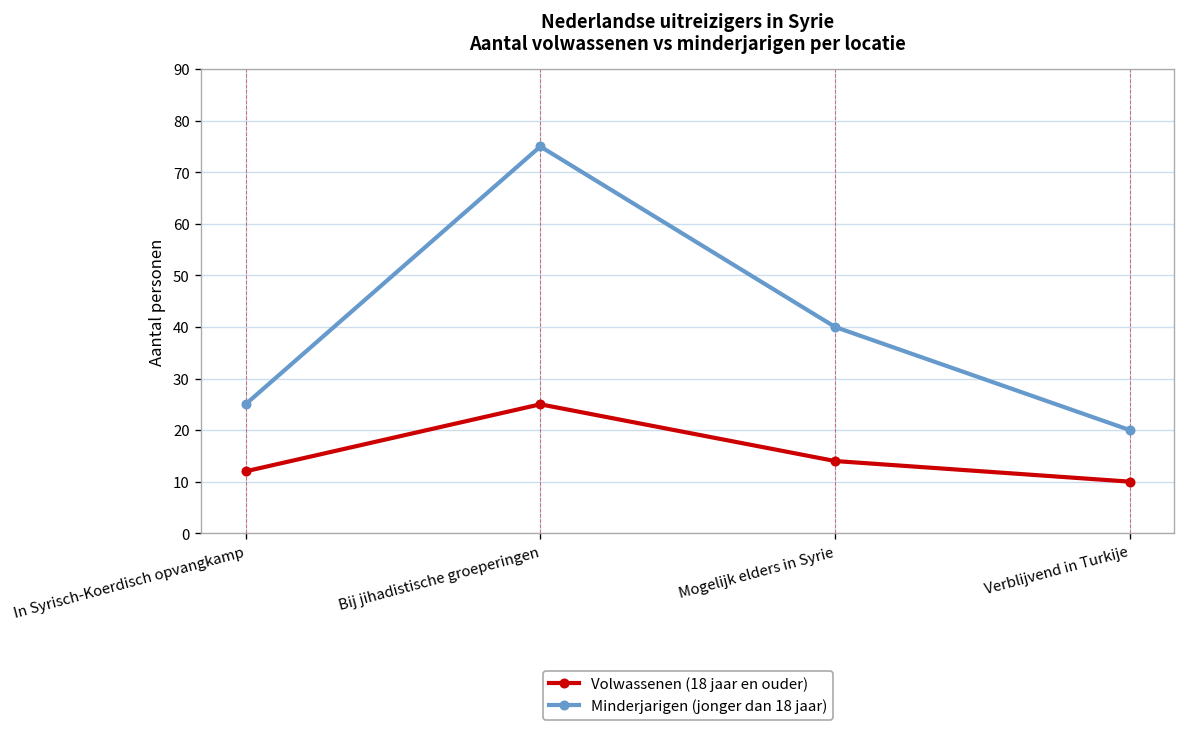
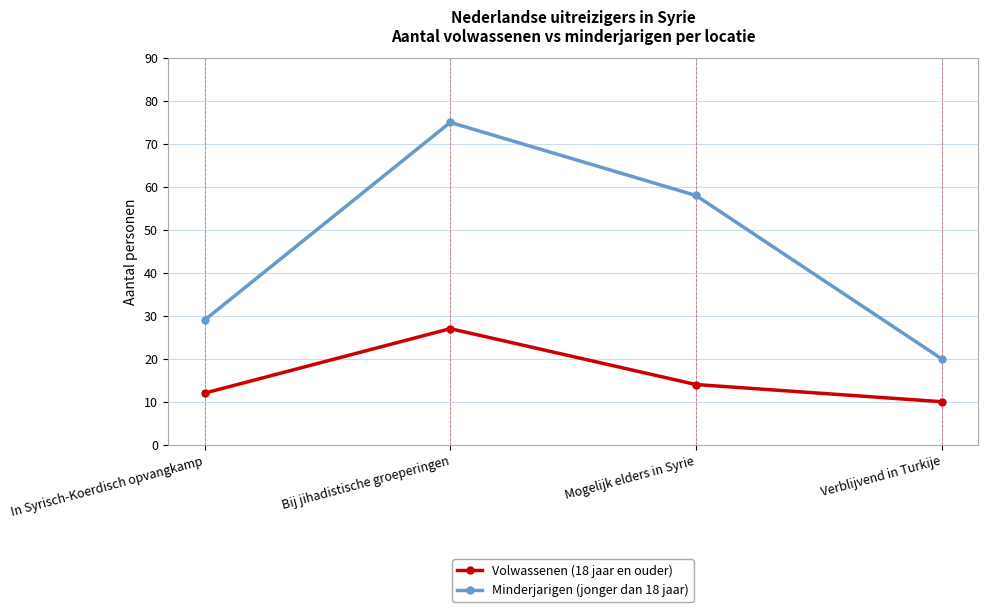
Minderjarigen (jonger dan 18 jaar), In Syrisch-Koerdisch opvangkamp: 25 -> 29
Volwassenen (18 jaar en ouder), Bij jihadistische groeperingen: 25 -> 27
Minderjarigen (jonger dan 18 jaar), Mogelijk elders in Syrie: 40 -> 58
